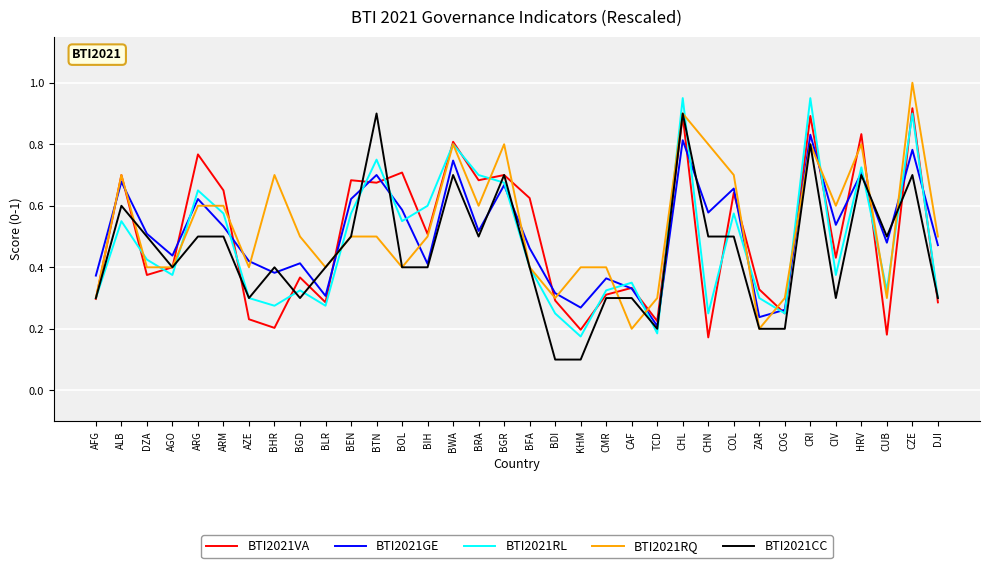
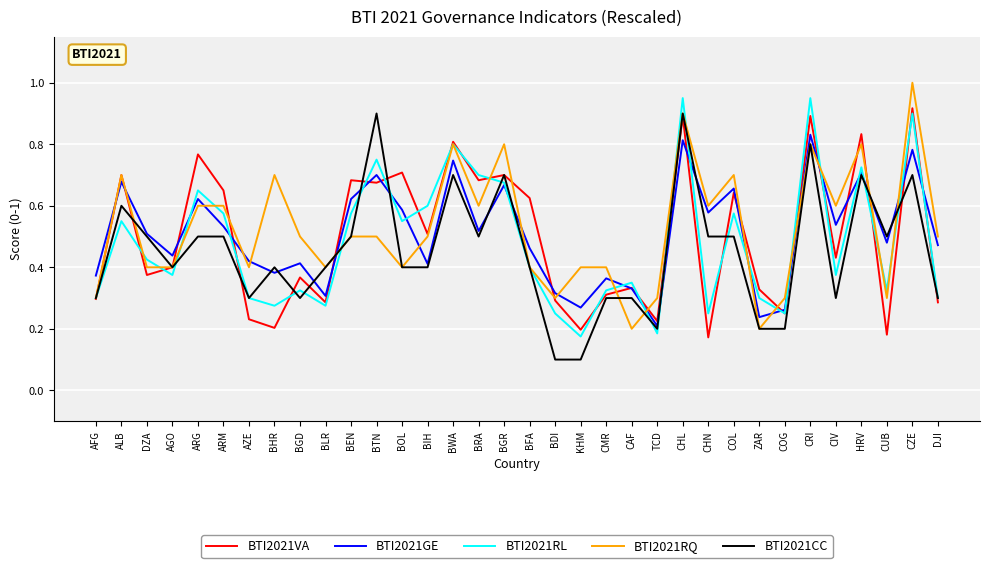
BTI2021RQ, CHN: 0.8 -> 0.6
